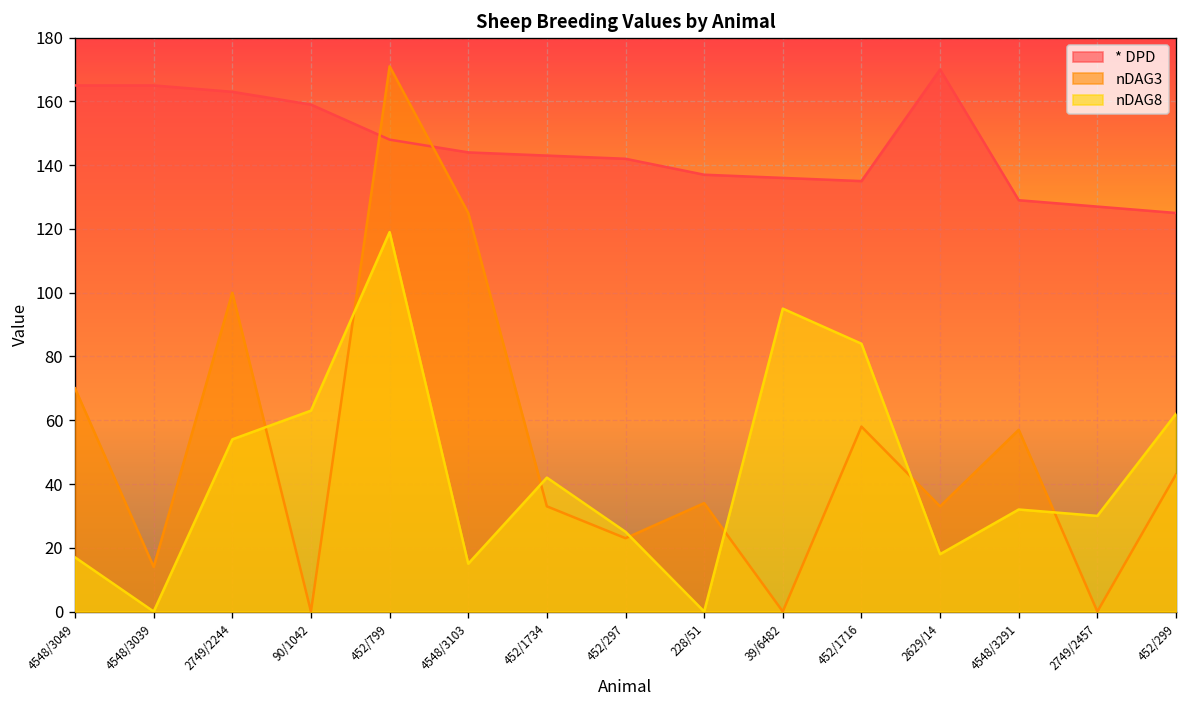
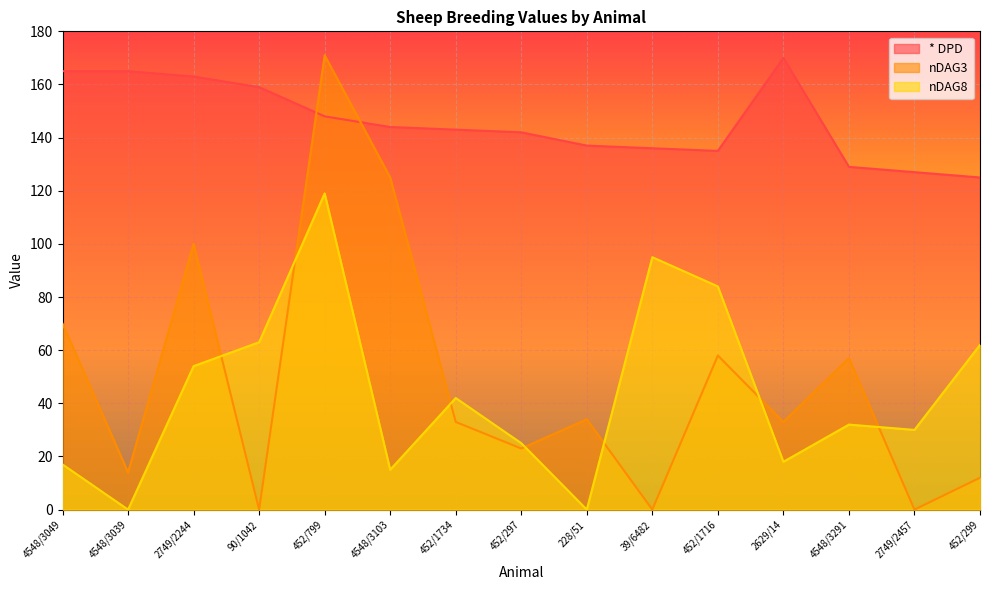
nDAG3, 452/299: 43 -> 12
